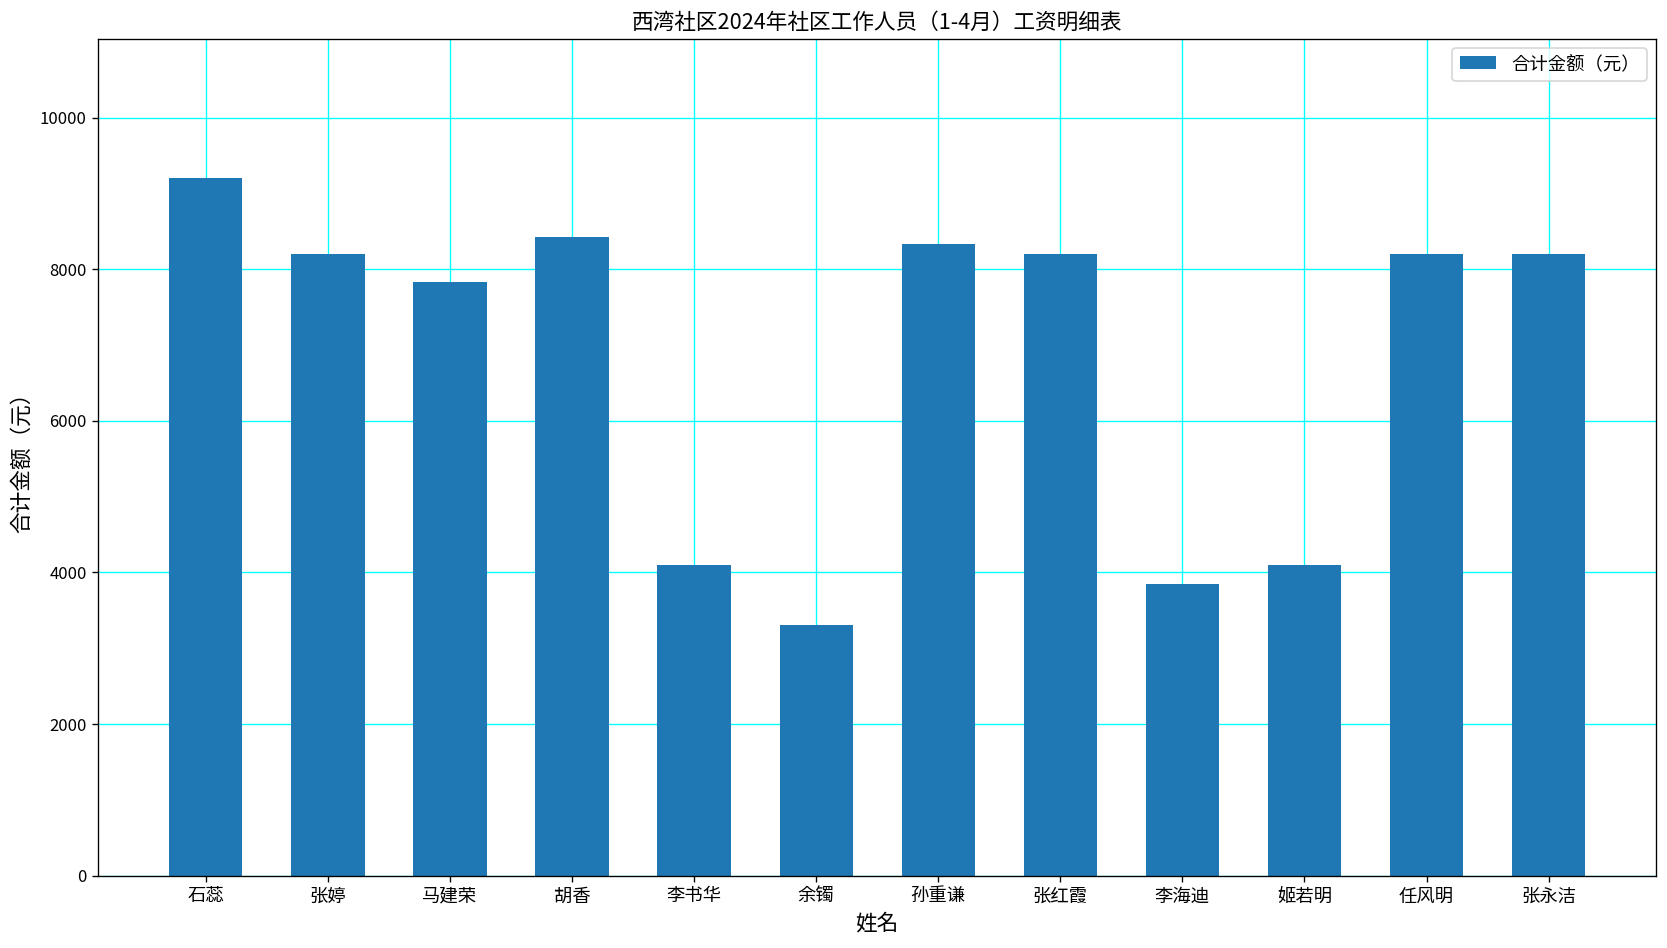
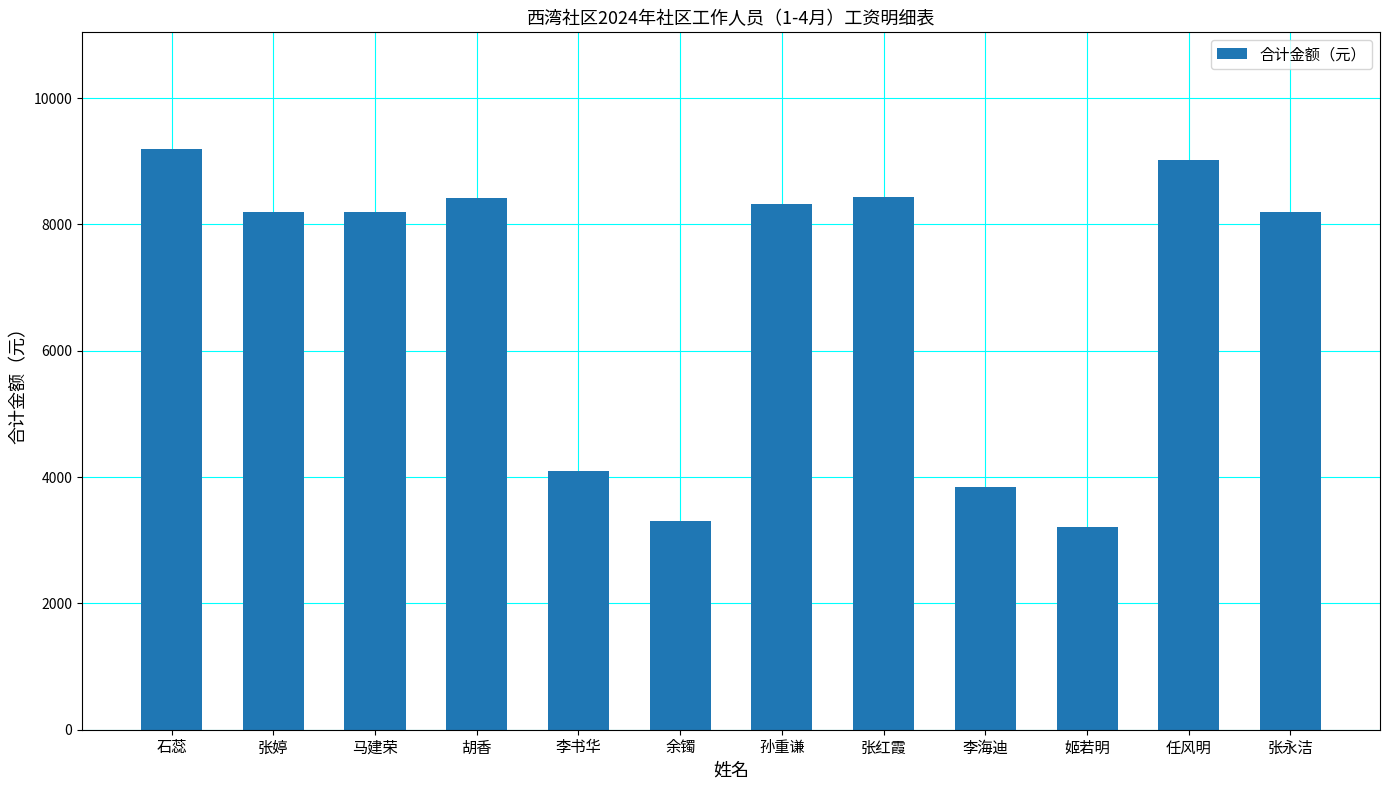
马建荣: 7800 -> 8200
张红霞: 8200 -> 8400
姬若明: 4100 -> 3200
任风明: 8200 -> 9000
